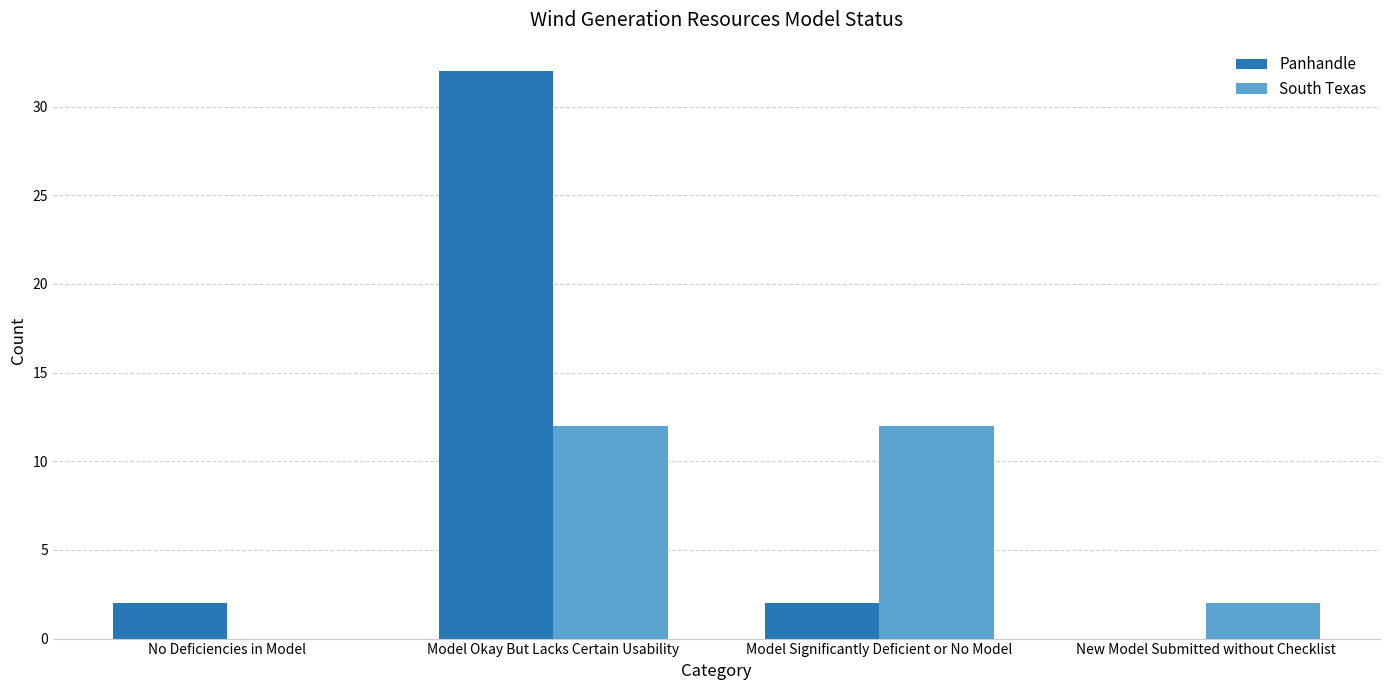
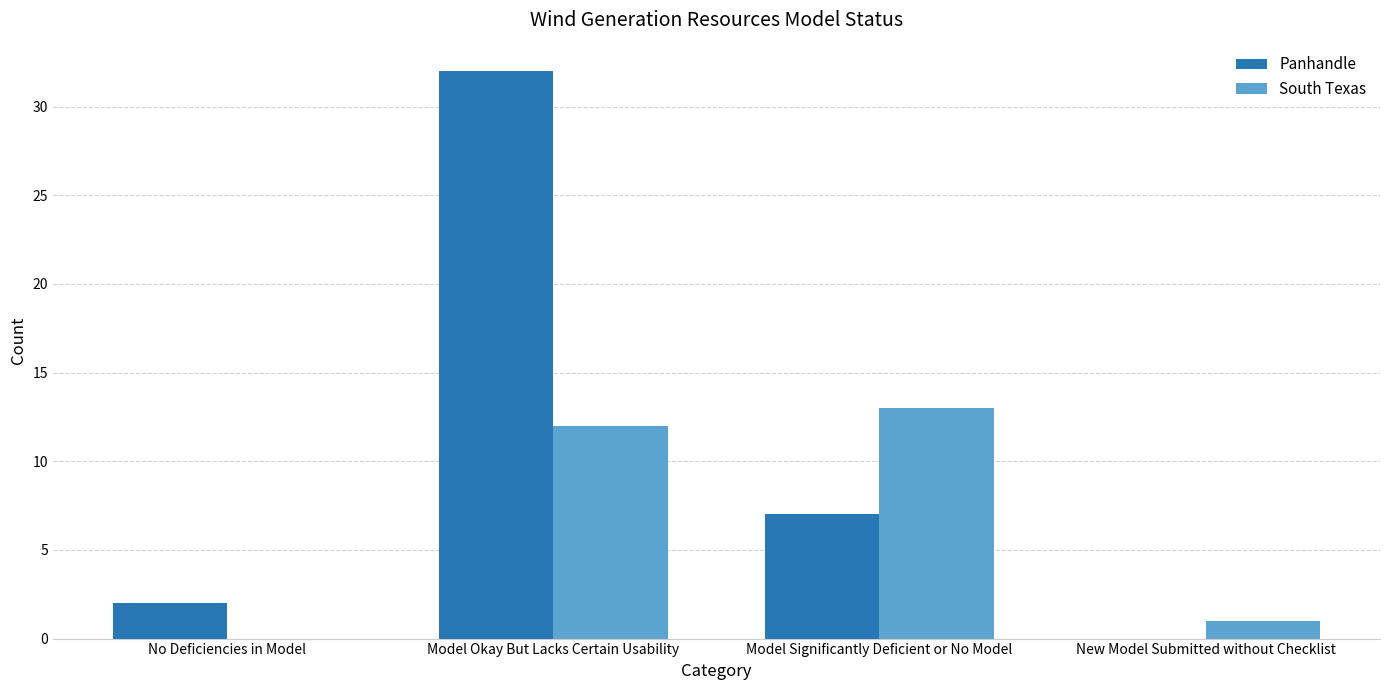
Panhandle, Model Significantly Deficient or No Model: 2 -> 7
South Texas, Model Significantly Deficient or No Model: 12 -> 13
South Texas, New Model Submitted without Checklist: 2 -> 1
